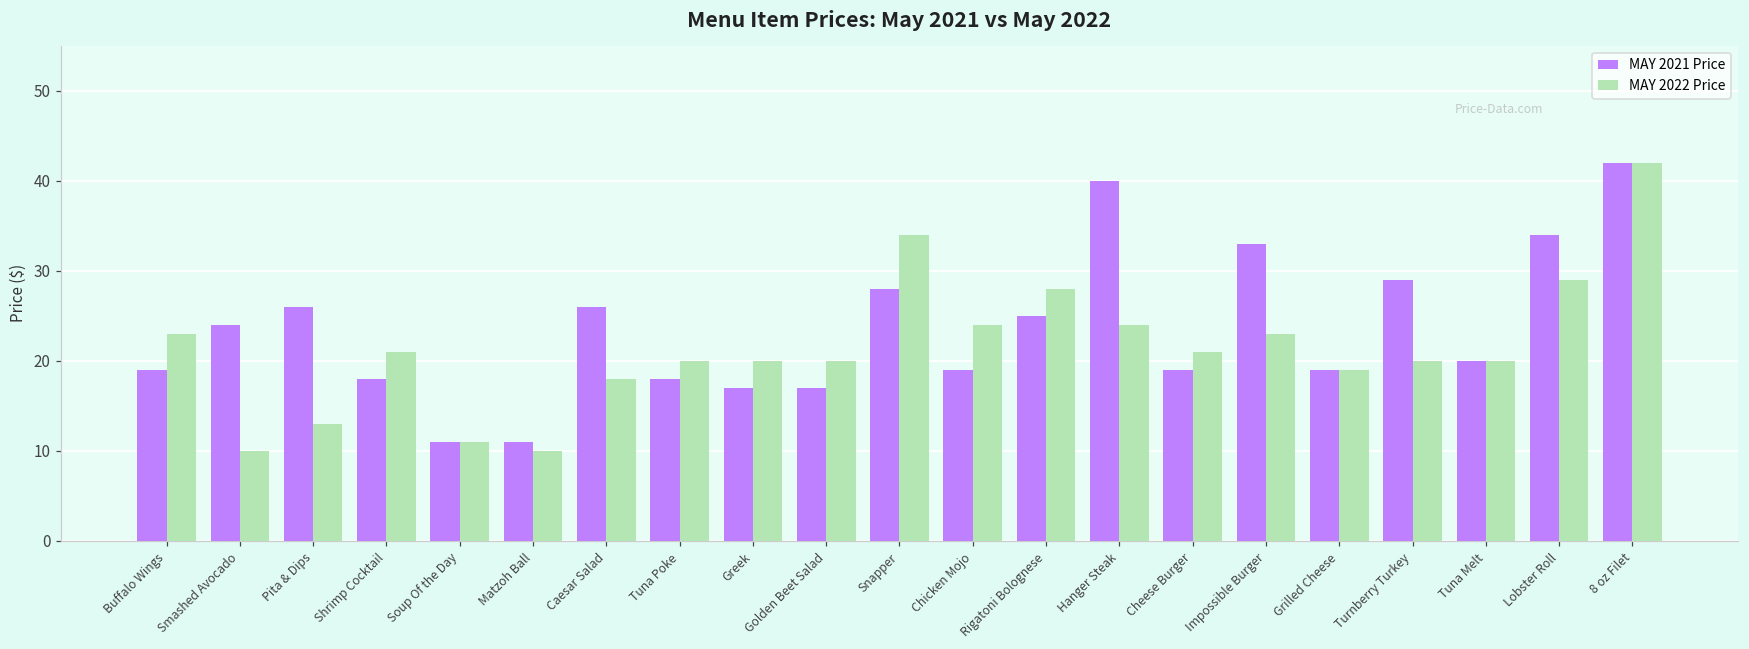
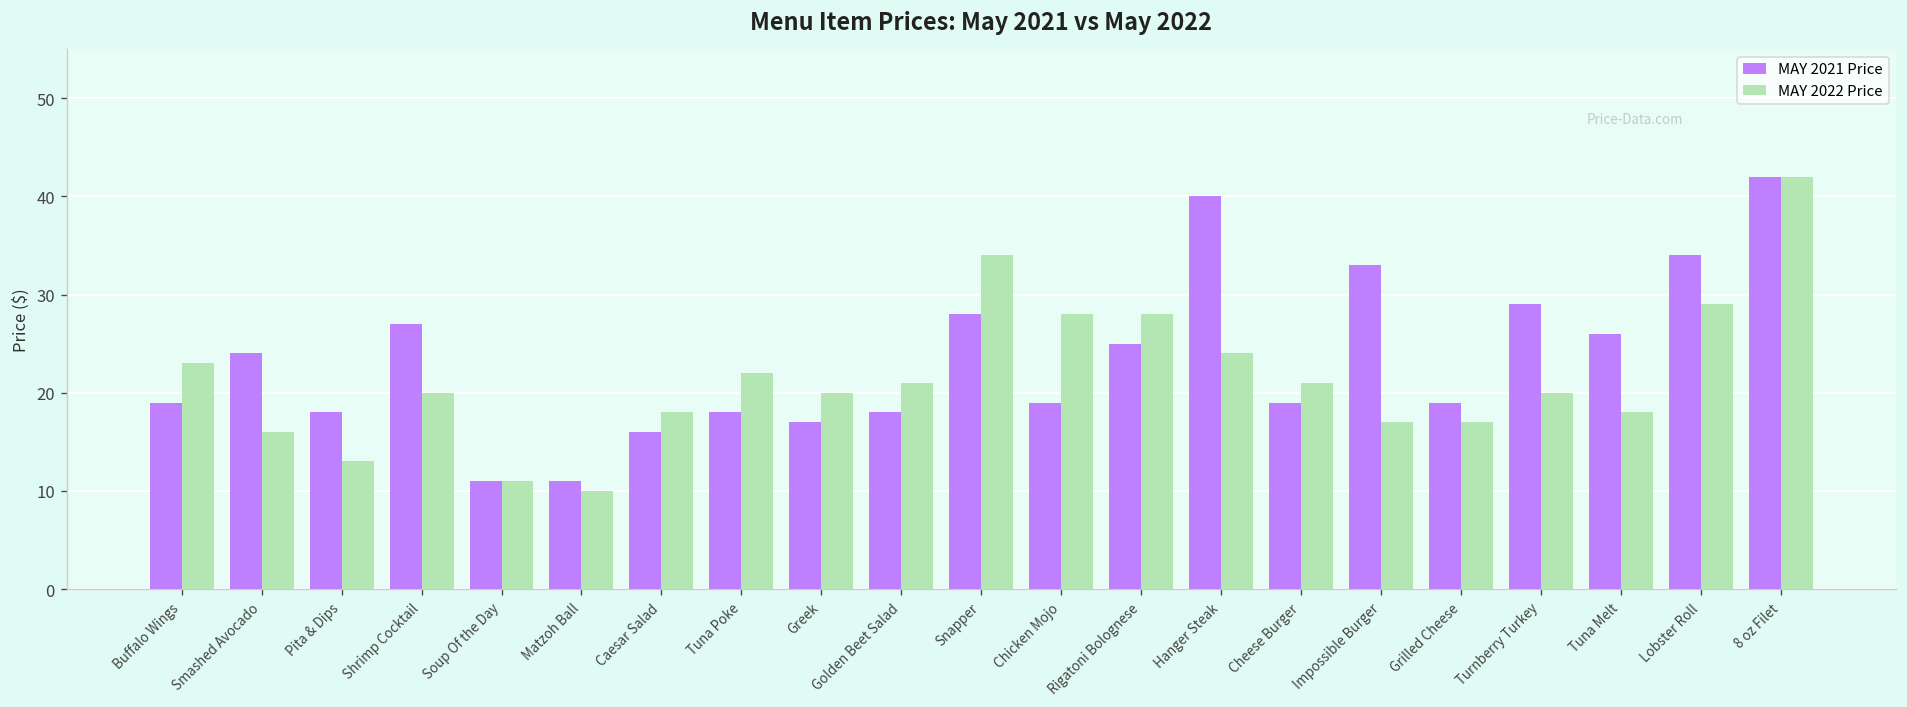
MAY 2022 Price, Smashed Avocado: 10 -> 16
MAY 2021 Price, Pita & Dips: 26 -> 18
MAY 2021 Price, Shrimp Cocktail: 18 -> 27
MAY 2022 Price, Shrimp Cocktail: 21 -> 20
MAY 2021 Price, Caesar Salad: 26 -> 16
MAY 2022 Price, Tuna Poke: 20 -> 22
MAY 2021 Price, Golden Beet Salad: 17 -> 18
MAY 2022 Price, Golden Beet Salad: 20 -> 21
MAY 2022 Price, Chicken Mojo: 24 -> 28
MAY 2022 Price, Impossible Burger: 23 -> 17
MAY 2022 Price, Grilled Cheese: 19 -> 17
MAY 2021 Price, Tuna Melt: 20 -> 26
MAY 2022 Price, Tuna Melt: 20 -> 18
